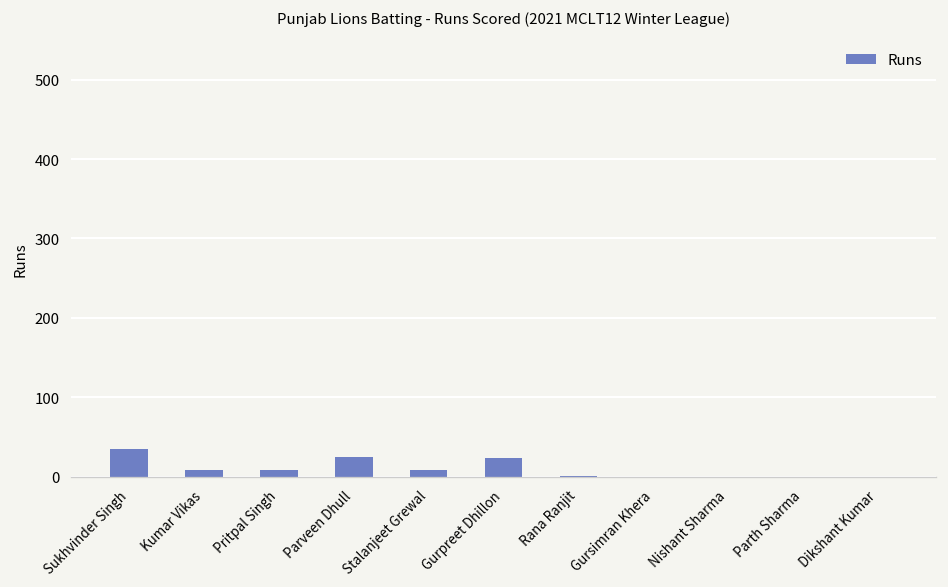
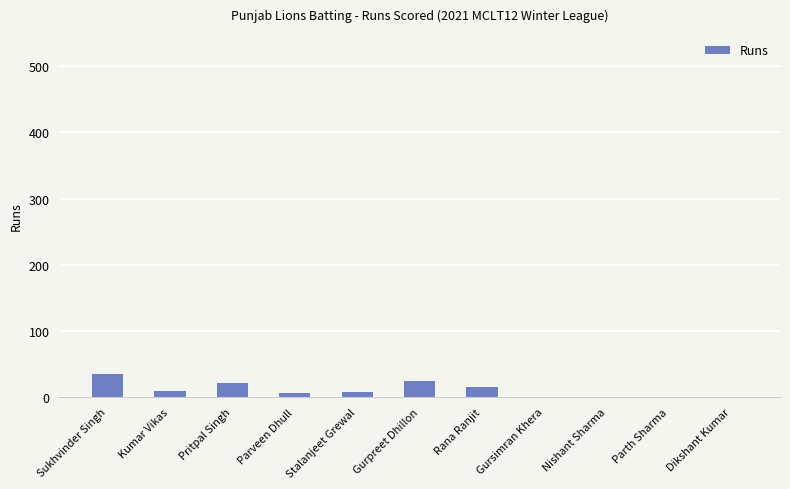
Pritpal Singh: 10 -> 20
Parveen Dhull: 30 -> 10
Rana Ranjit: 0 -> 20
